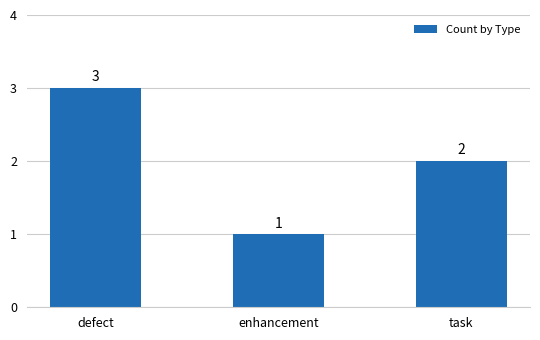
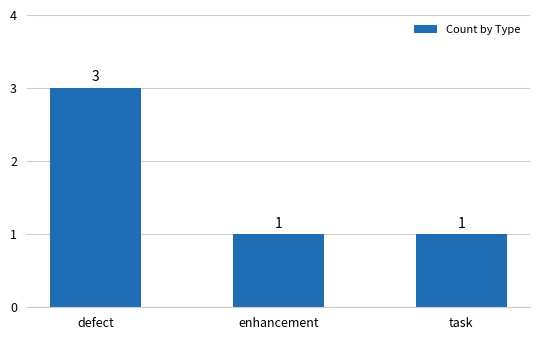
task: 2 -> 1
